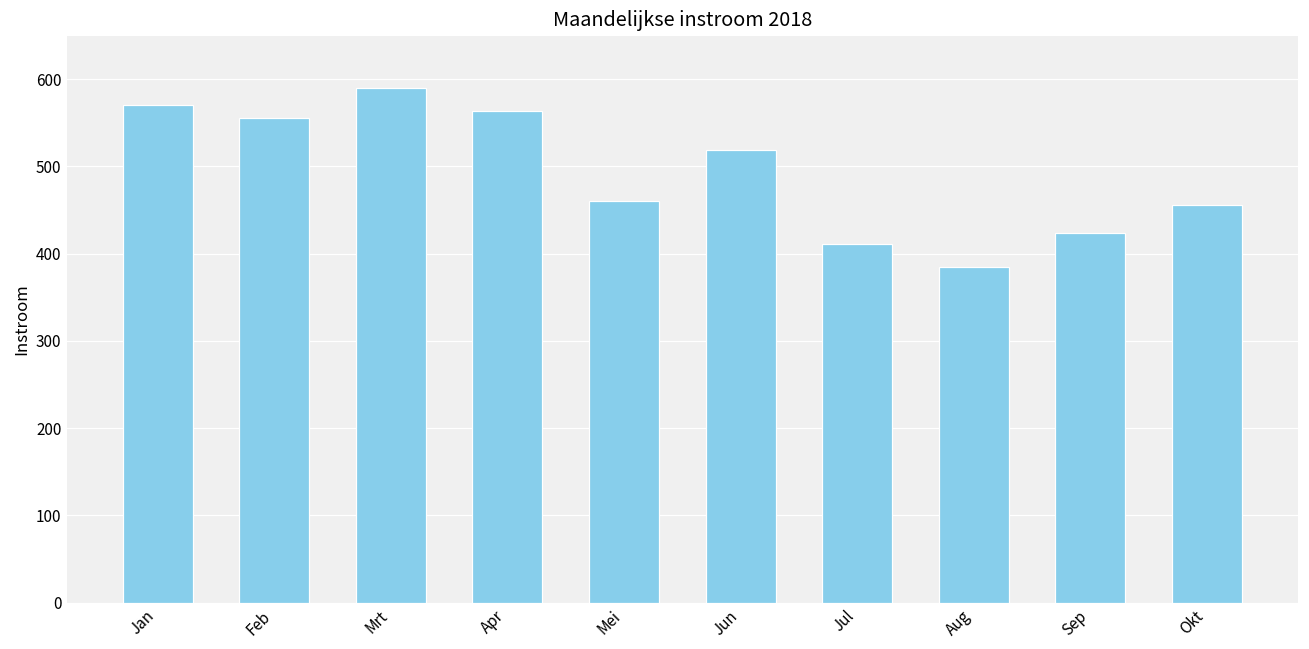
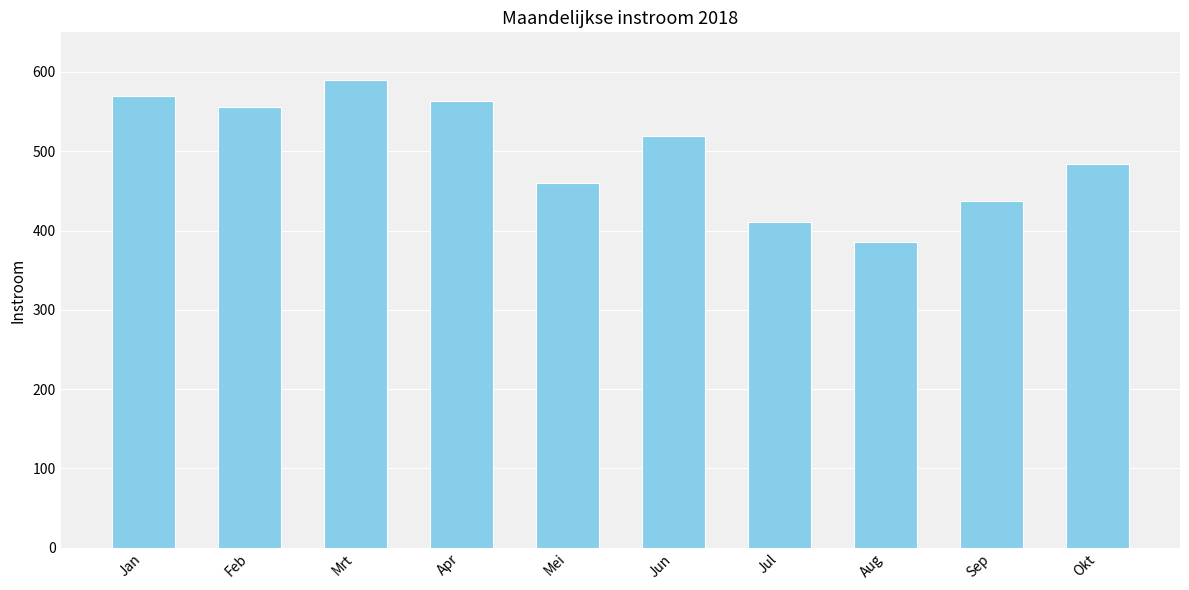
Sep: 420 -> 440
Okt: 460 -> 480
